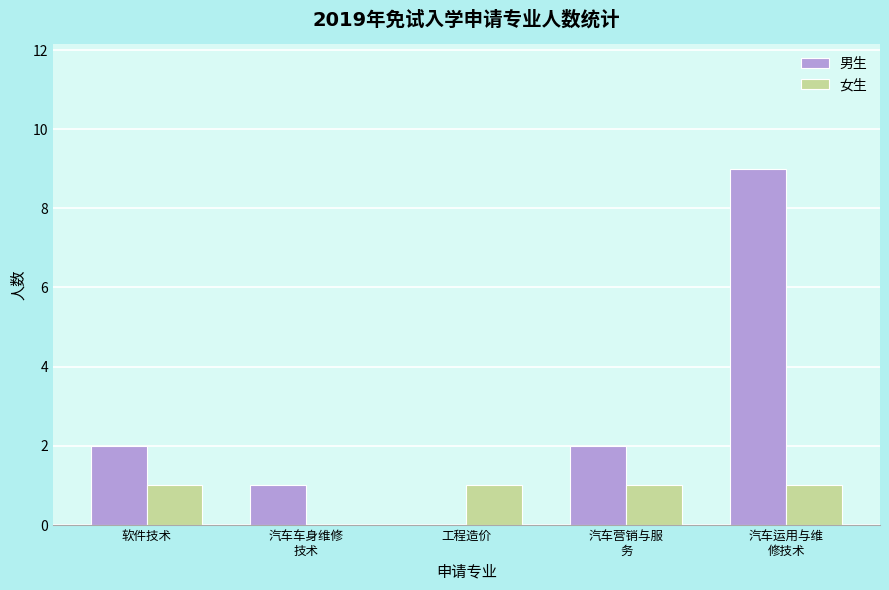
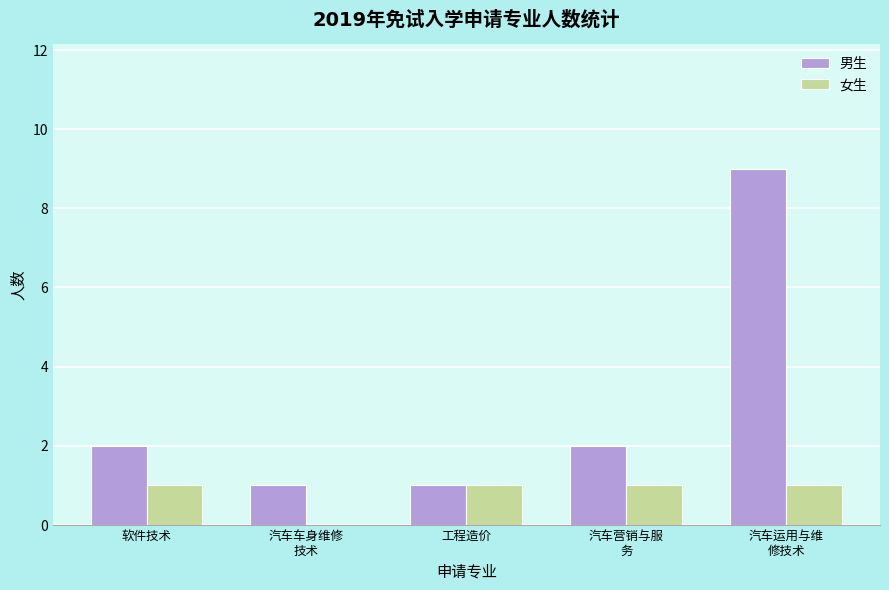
男生, 工程造价: 0 -> 1
